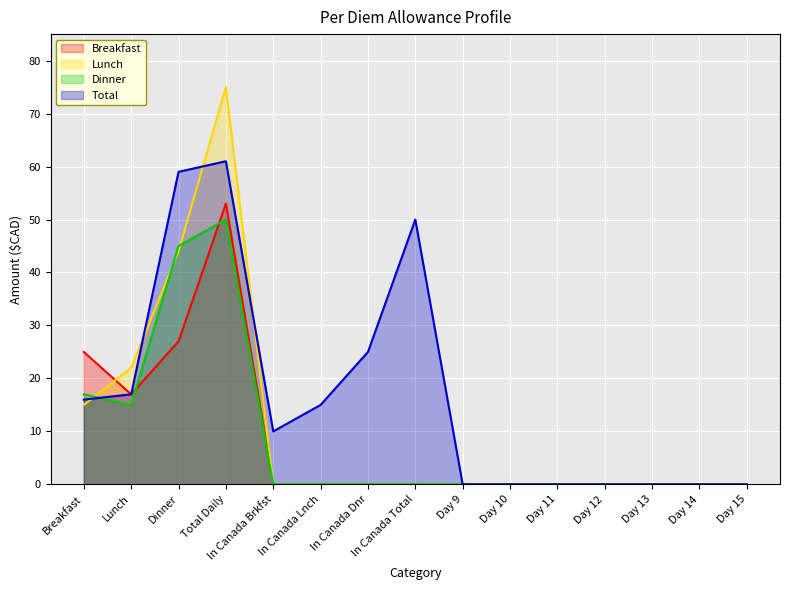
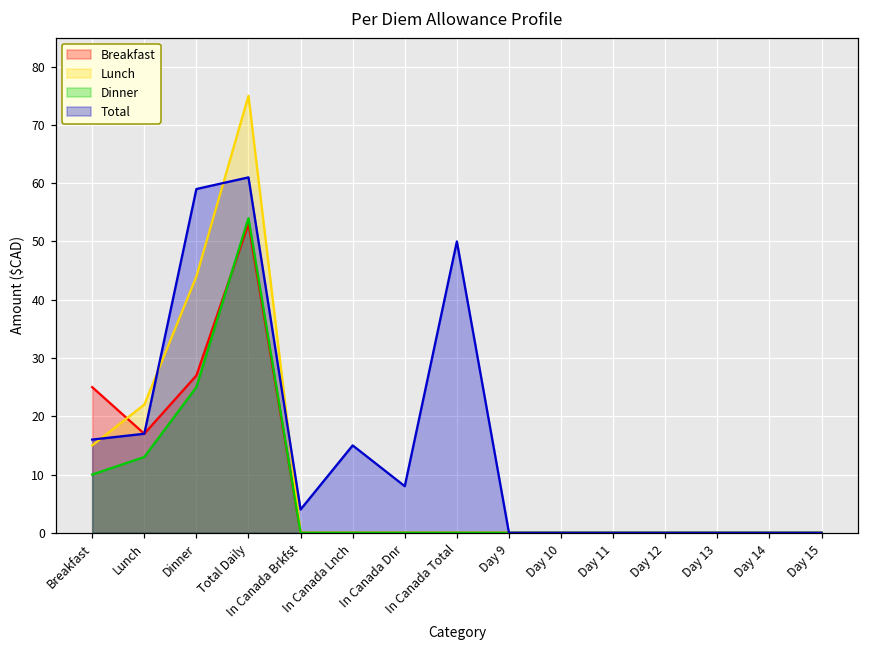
Dinner, Breakfast: 17 -> 10
Dinner, Lunch: 15 -> 13
Dinner, Dinner: 45 -> 25
Dinner, Total Daily: 50 -> 54
Total, In Canada Brkfst: 10 -> 4
Total, In Canada Dnr: 25 -> 8
